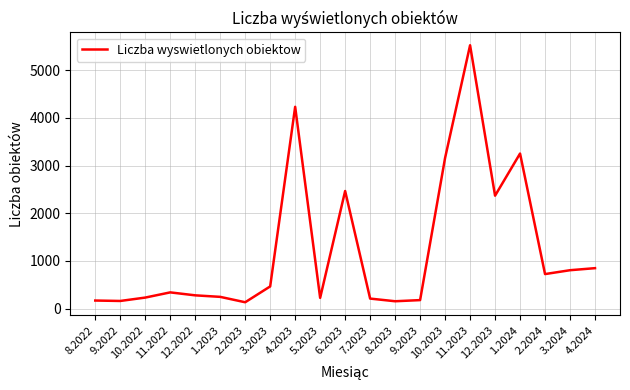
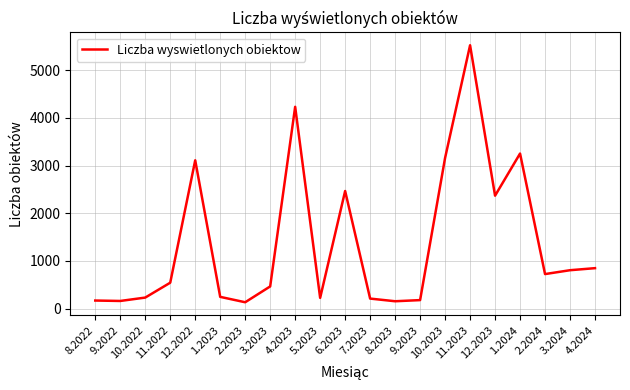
11.2022: 300 -> 500
12.2022: 300 -> 3100
